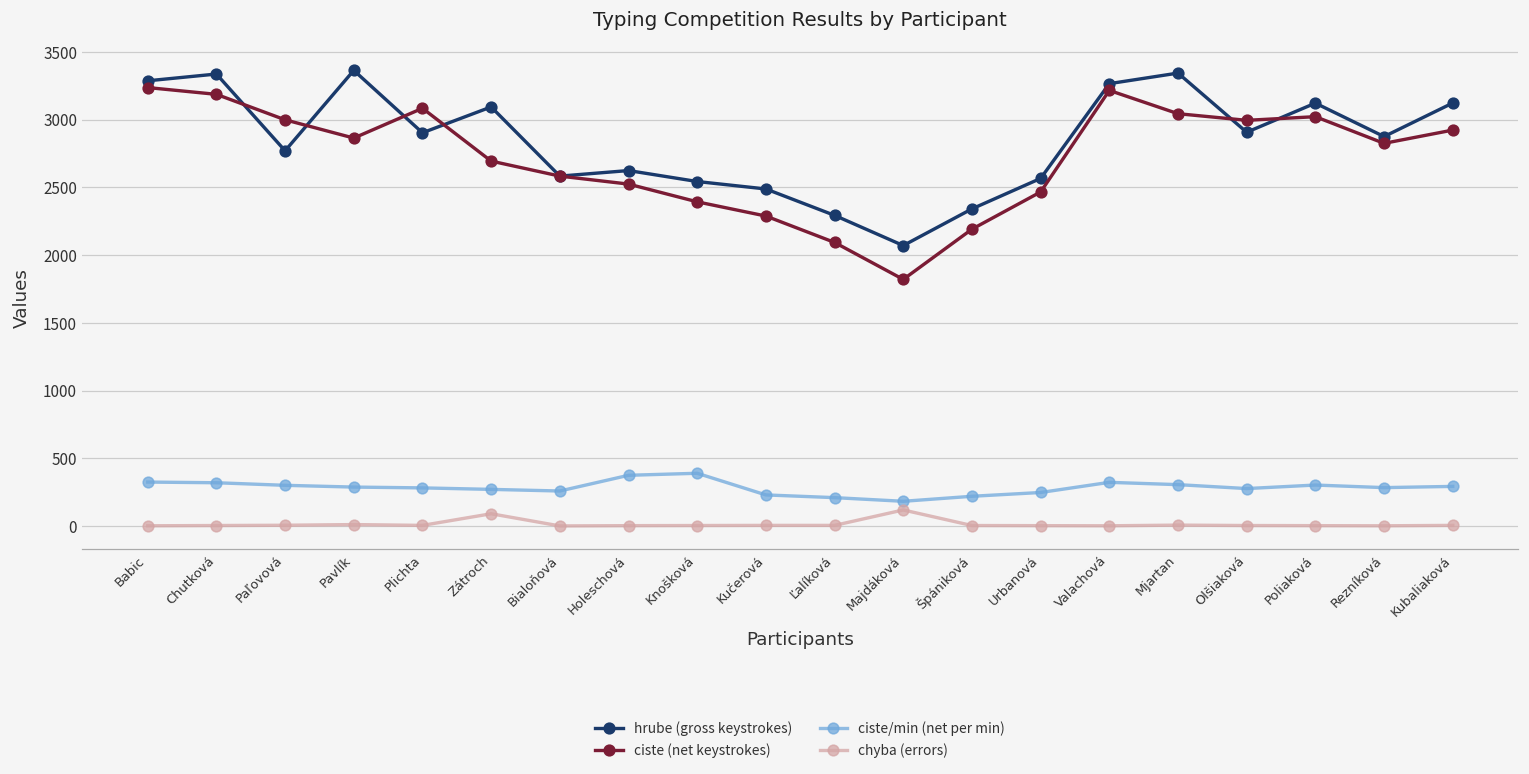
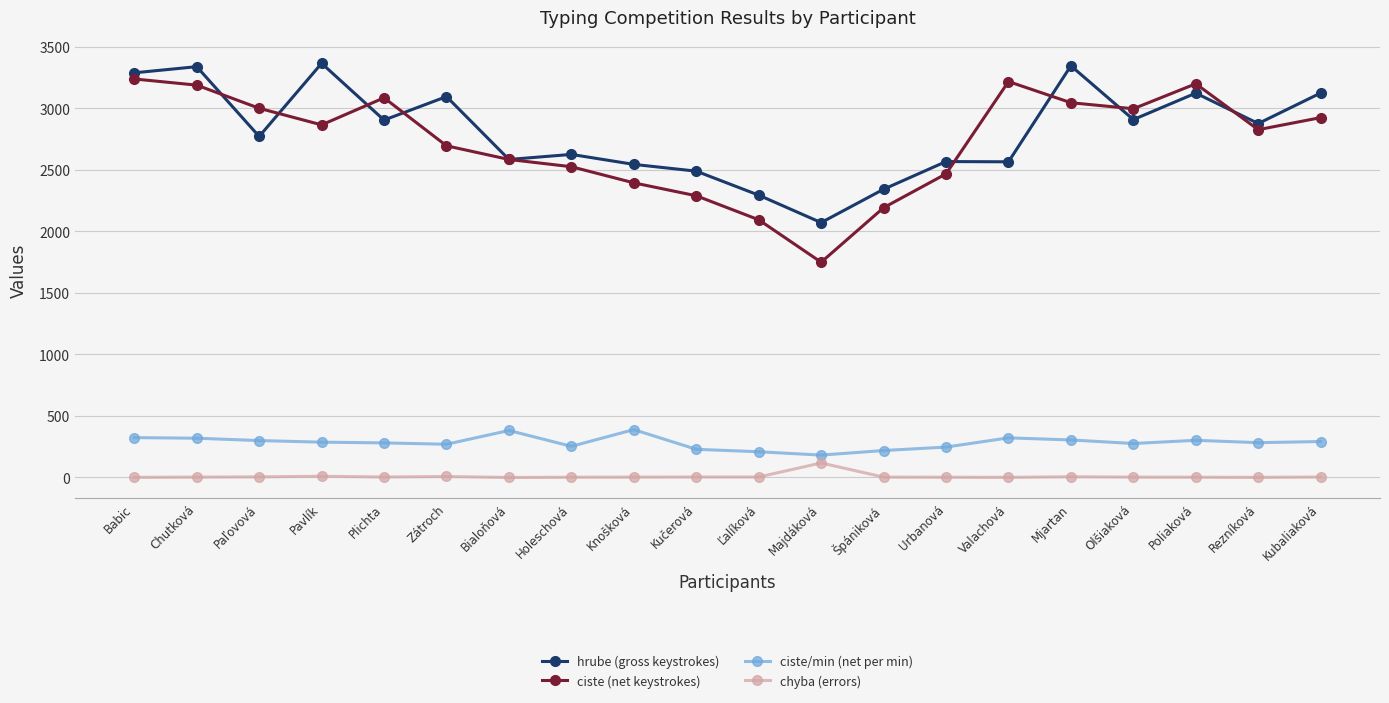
chyba (errors), Zátroch: 90 -> 10
ciste/min (net per min), Bialoňová: 260 -> 380
ciste/min (net per min), Holeschová: 370 -> 250
ciste (net keystrokes), Majdáková: 1820 -> 1750
hrube (gross keystrokes), Valachová: 3270 -> 2570
ciste (net keystrokes), Poliaková: 3020 -> 3200
